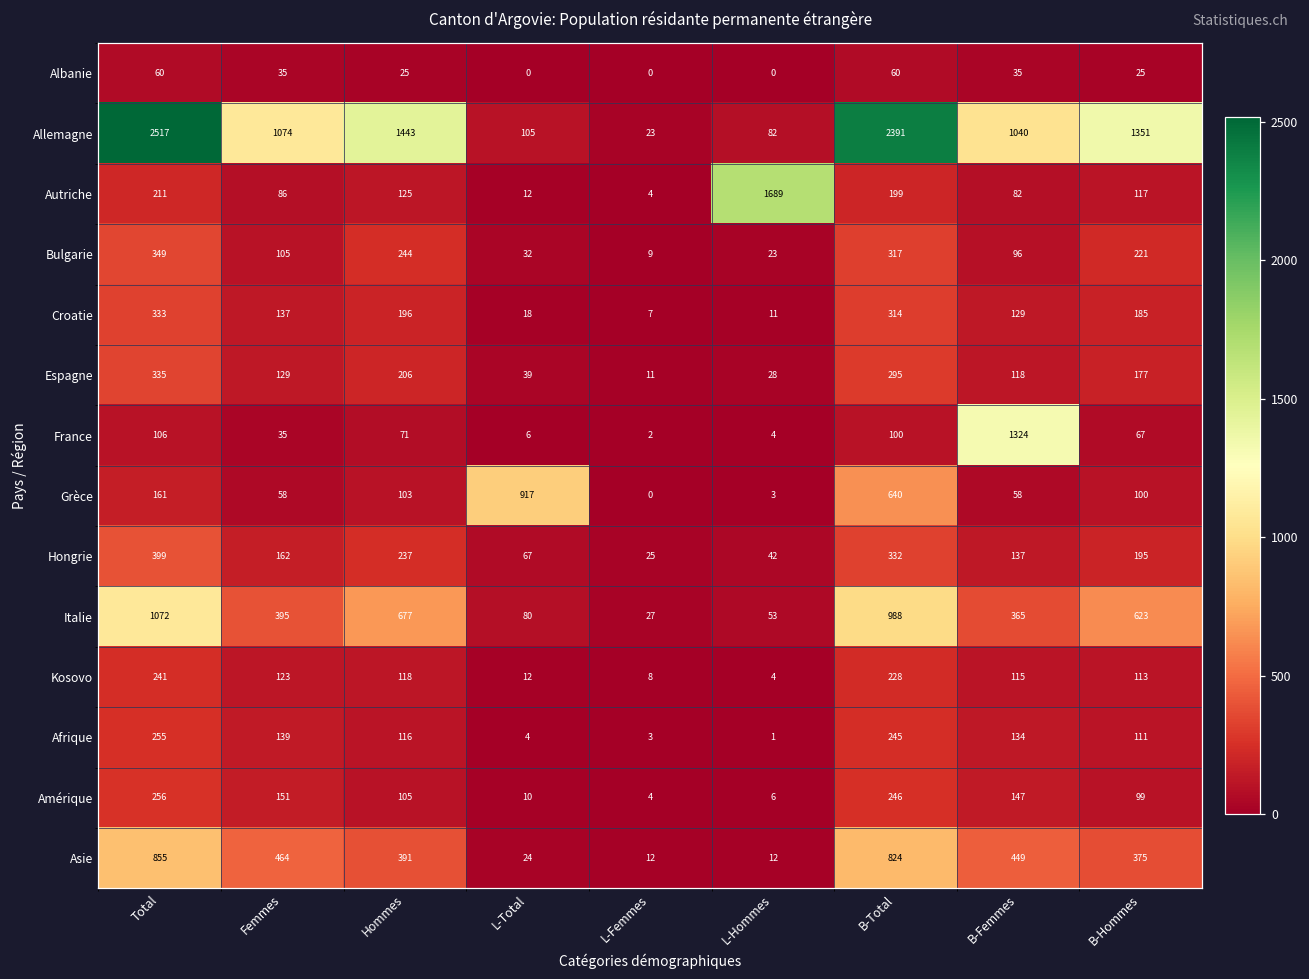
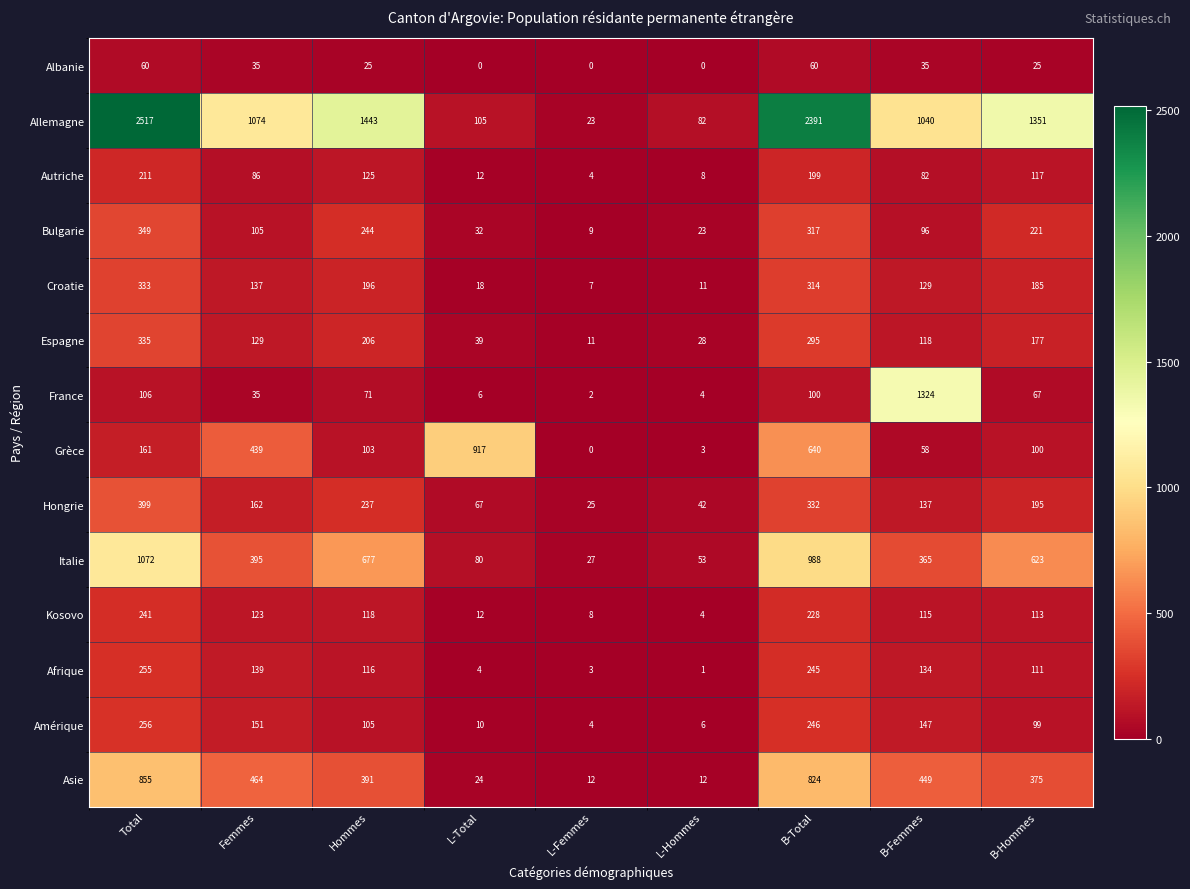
Autriche, L-Hommes: 1689 -> 8
Grèce, Femmes: 58 -> 439
